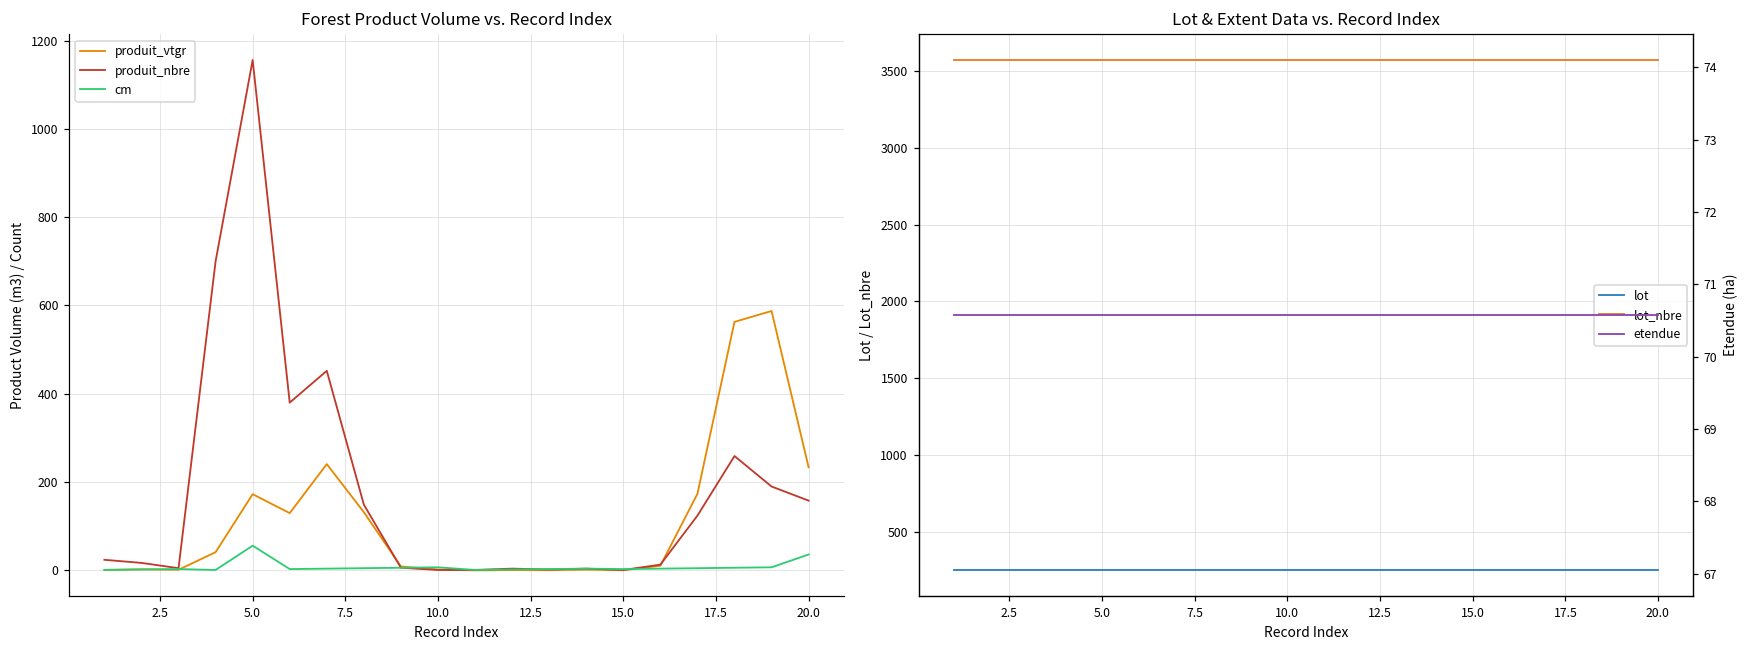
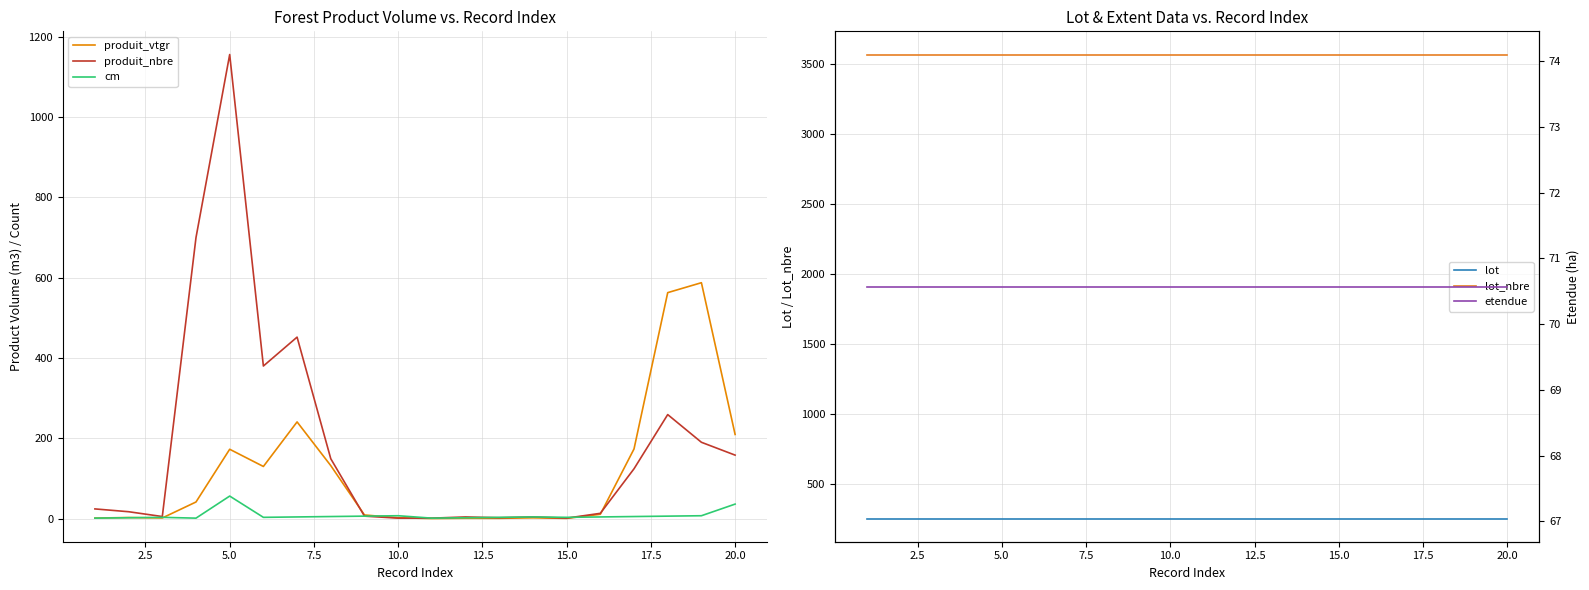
Forest Product Volume vs. Record Index, produit_vtgr, 20.0: 230 -> 210
